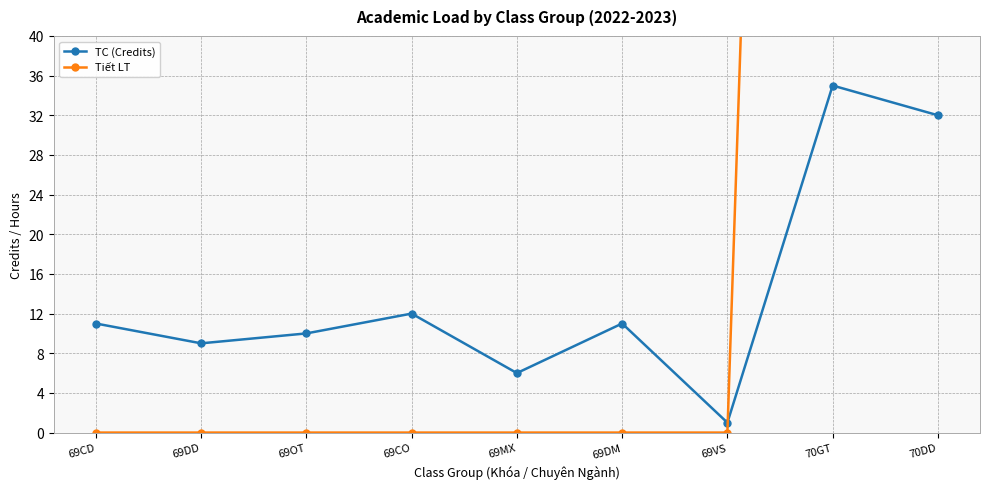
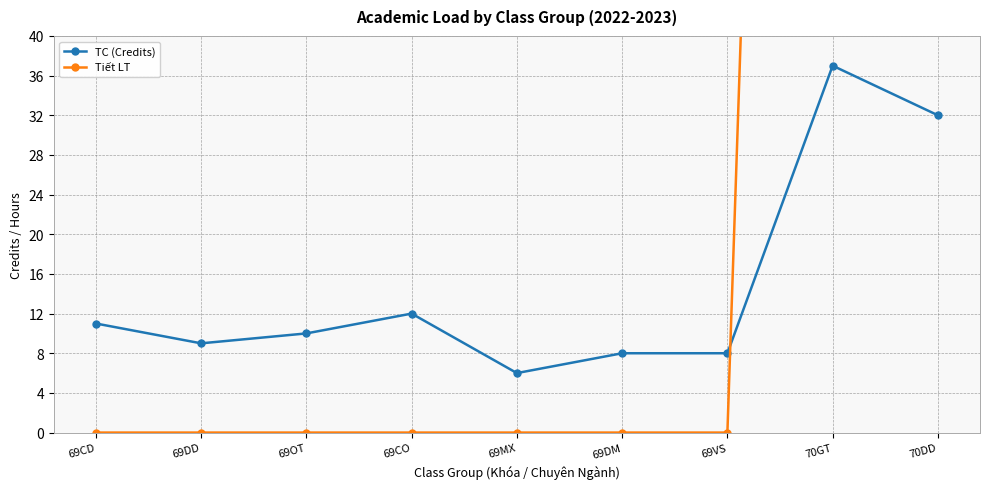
TC (Credits), 69DM: 11 -> 8
TC (Credits), 69VS: 1 -> 8
TC (Credits), 70GT: 35 -> 37
